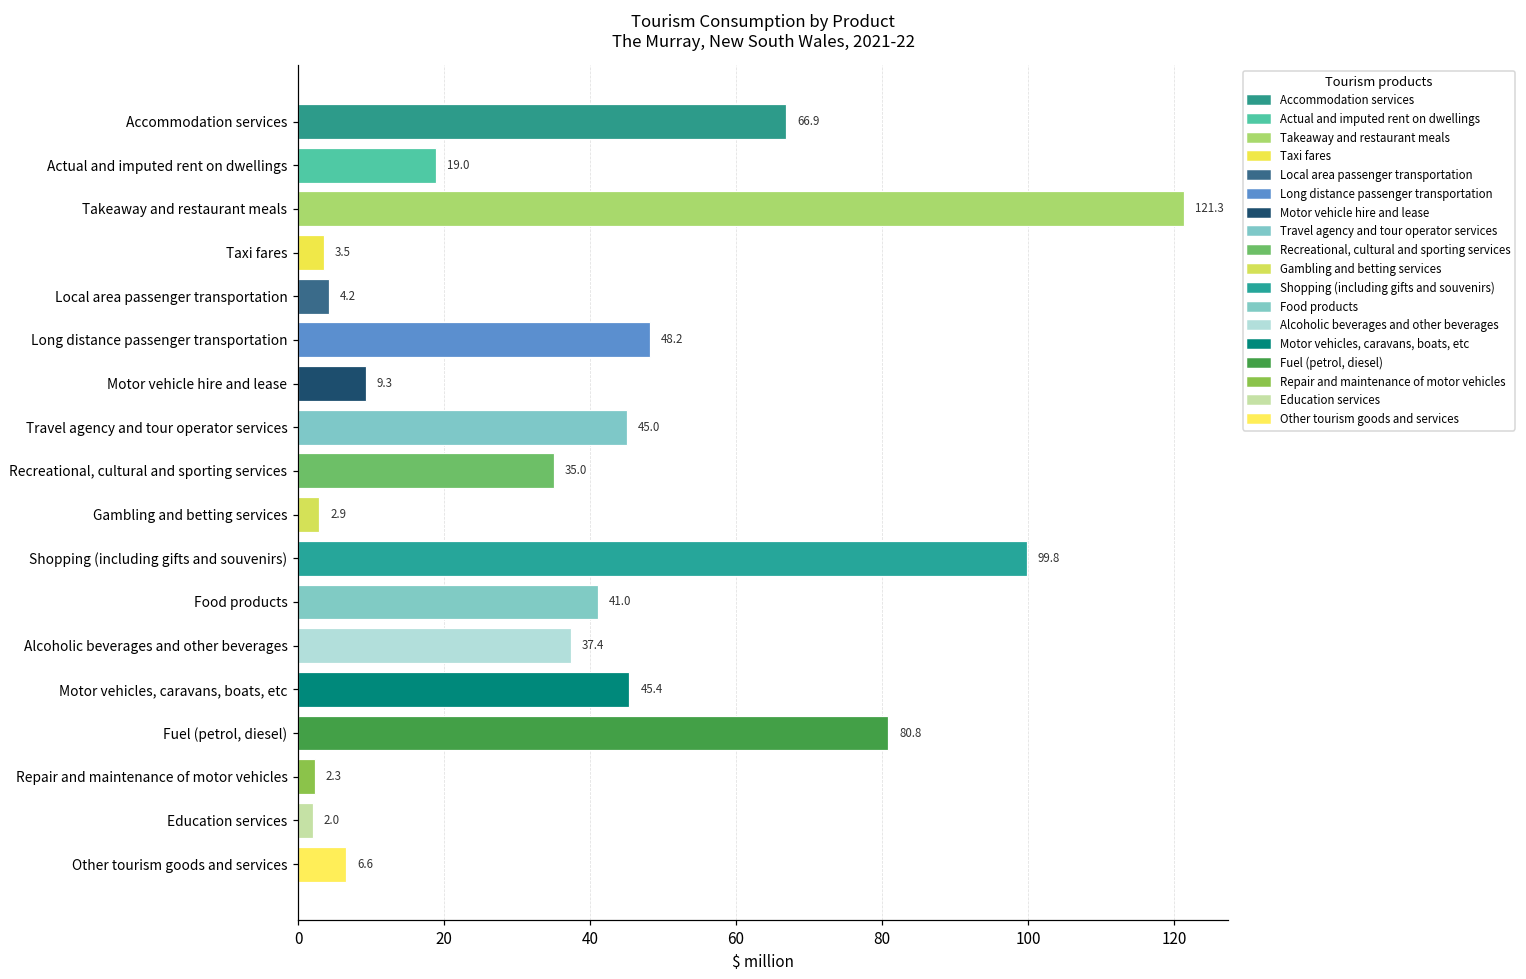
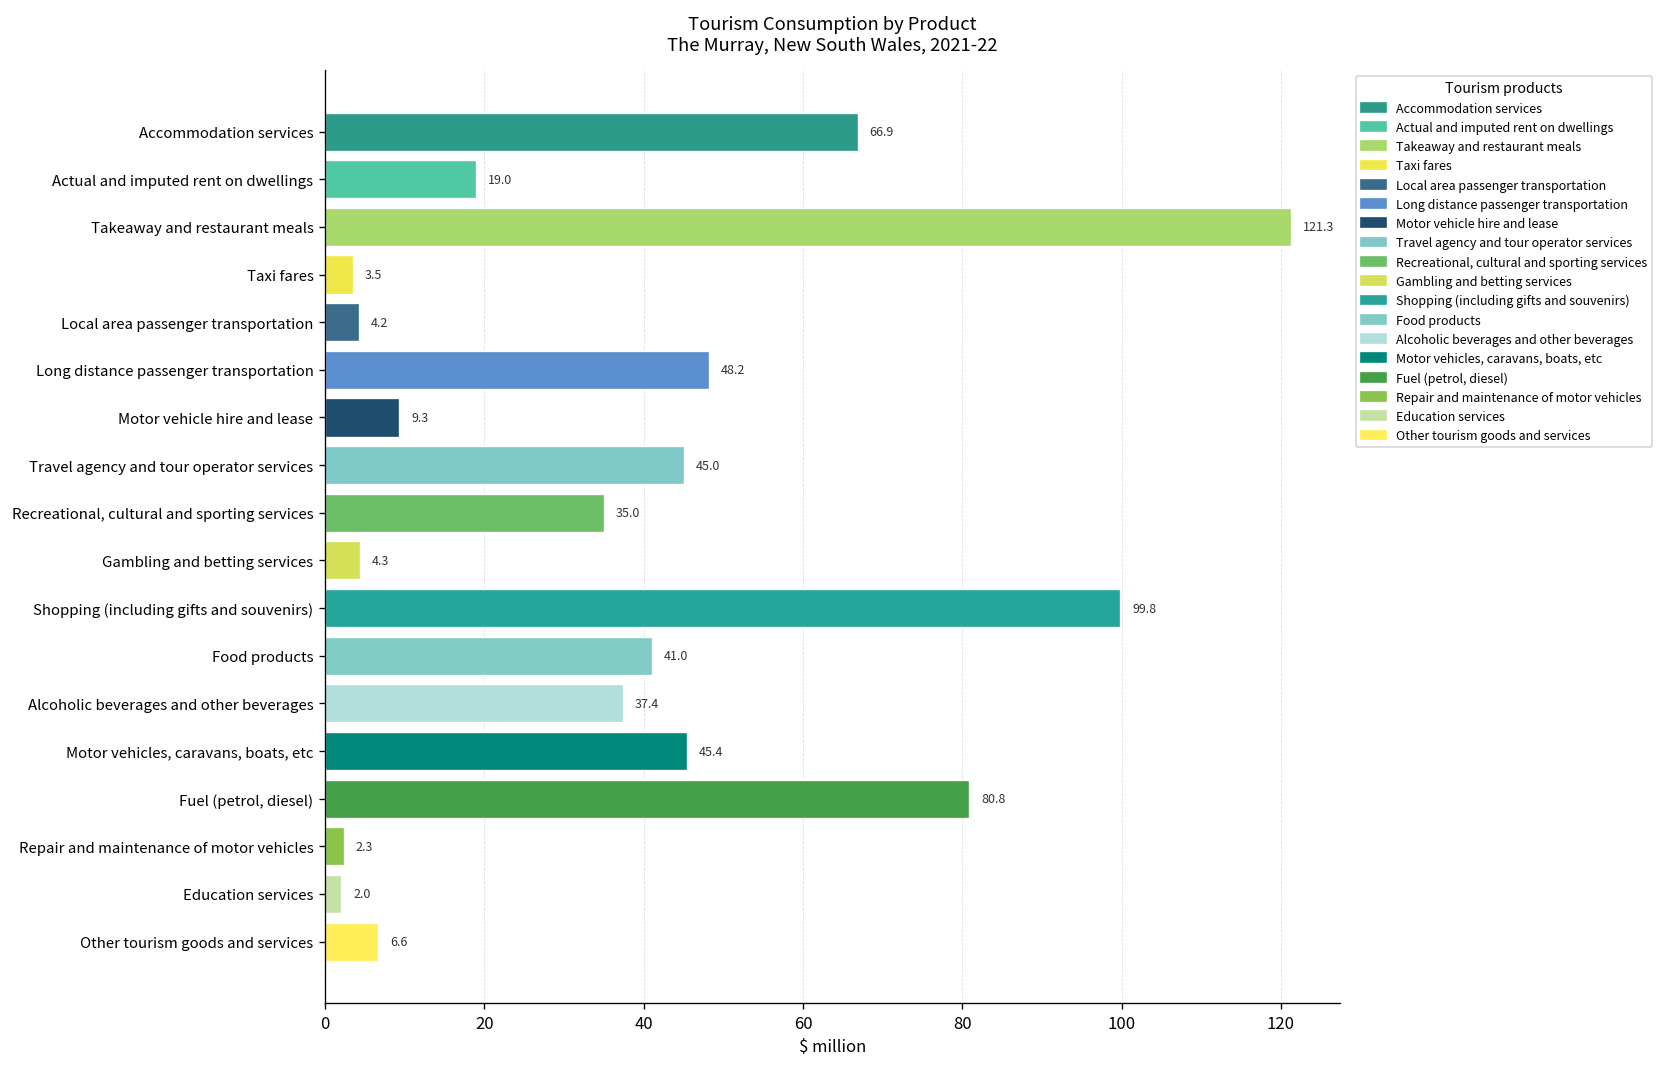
Gambling and betting services: 2.9 -> 4.3
